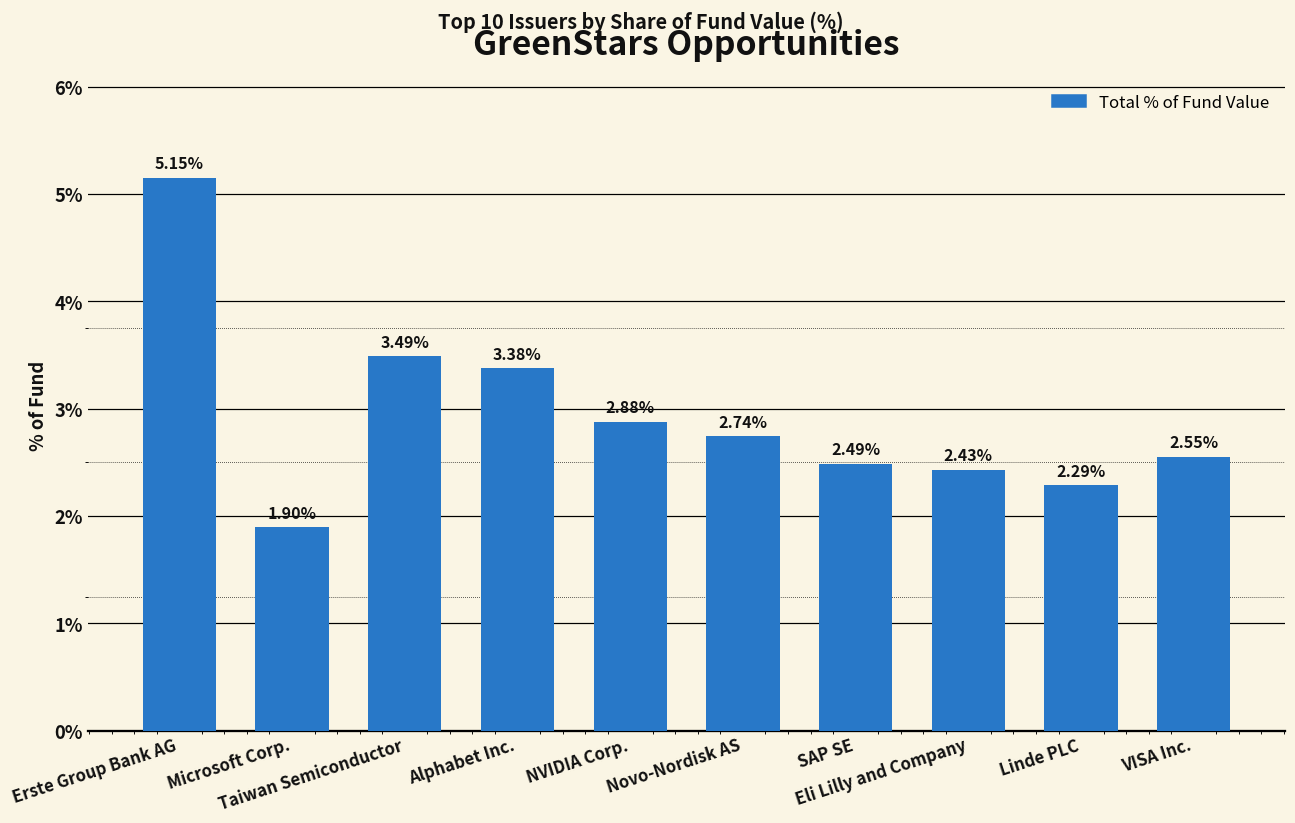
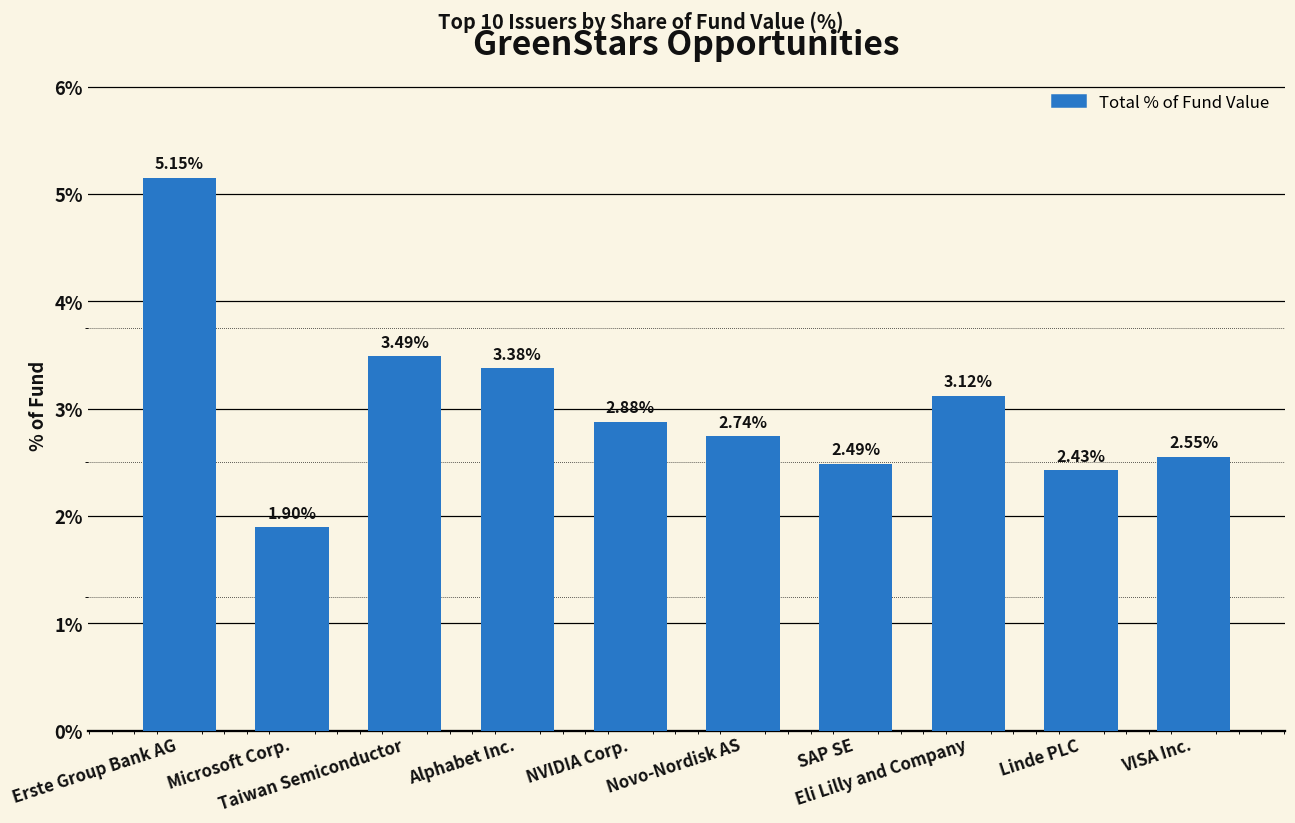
Eli Lilly and Company: 2.43% -> 3.12%
Linde PLC: 2.29% -> 2.43%
